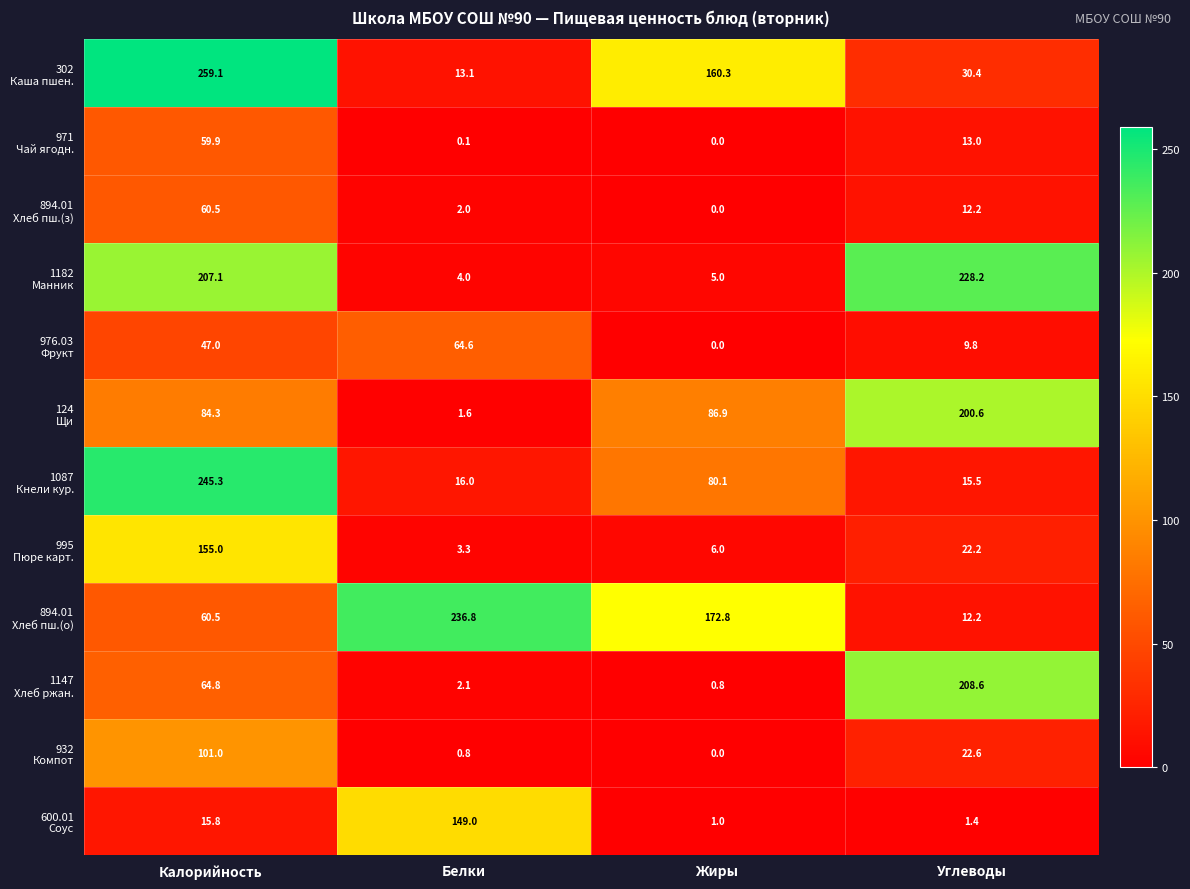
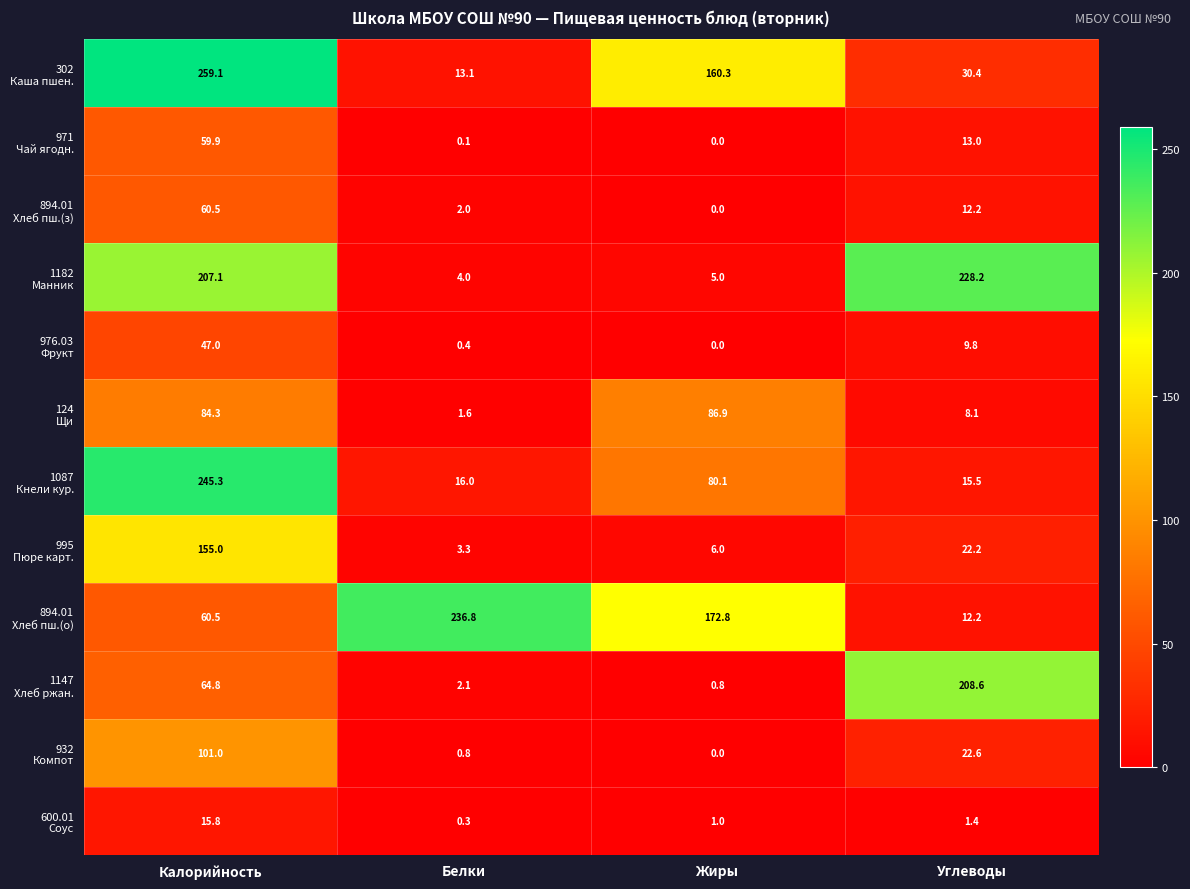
976.03 Фрукт, Белки: 64.6 -> 0.4
124 Щи, Углеводы: 200.6 -> 8.1
600.01 Соус, Белки: 149.0 -> 0.3
